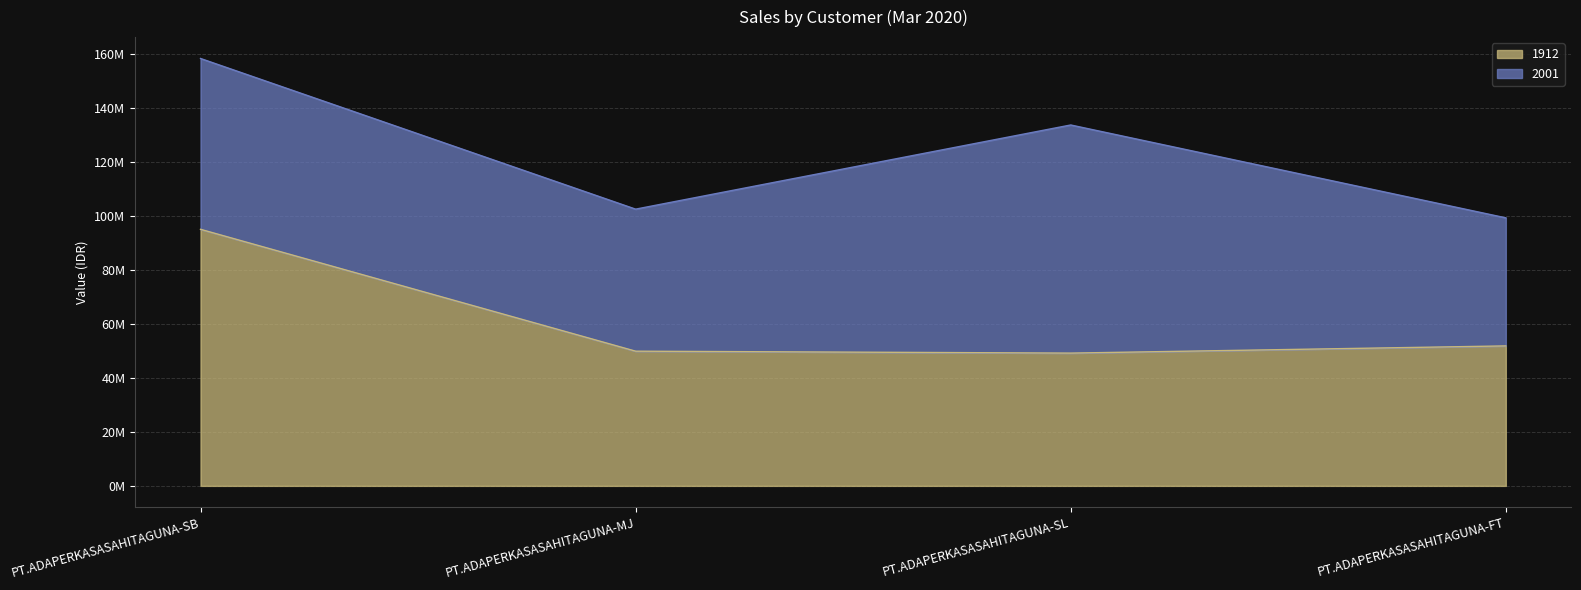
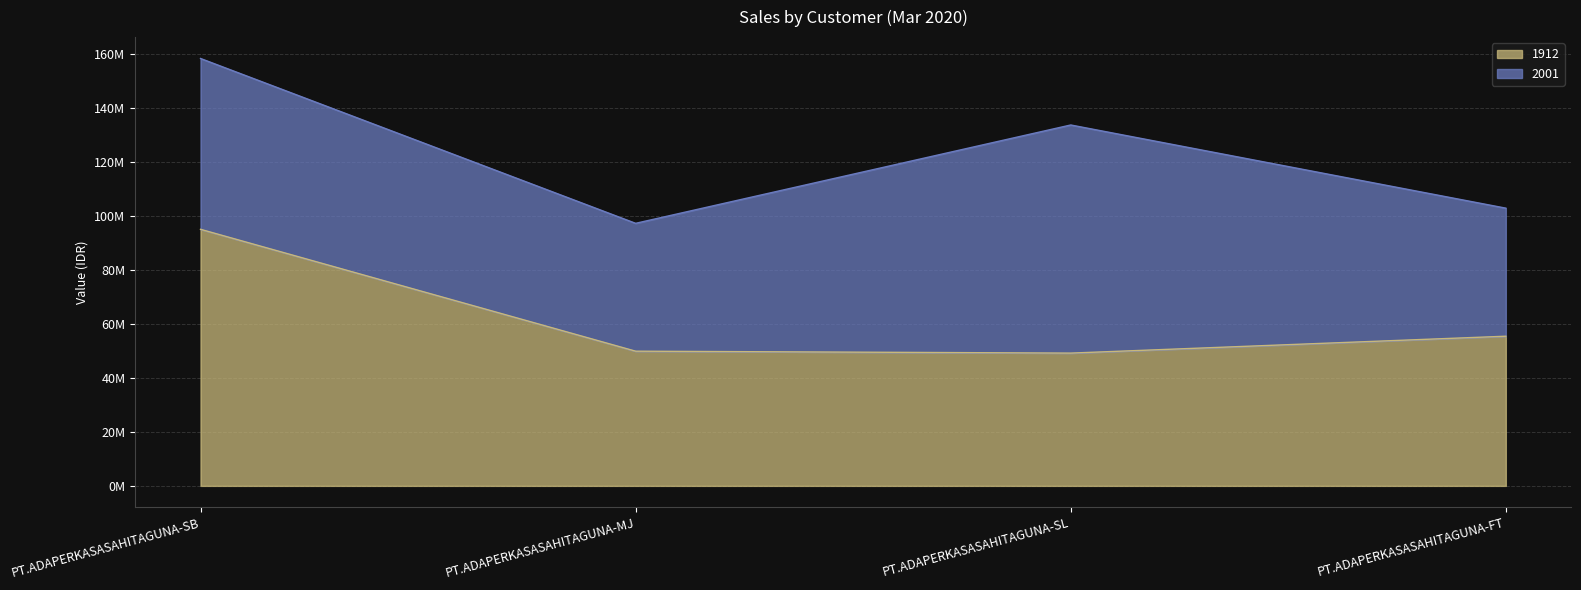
2001, PT.ADAPERKASASAHITAGUNA-MJ: 53000000 -> 47000000
1912, PT.ADAPERKASASAHITAGUNA-FT: 52000000 -> 55000000
